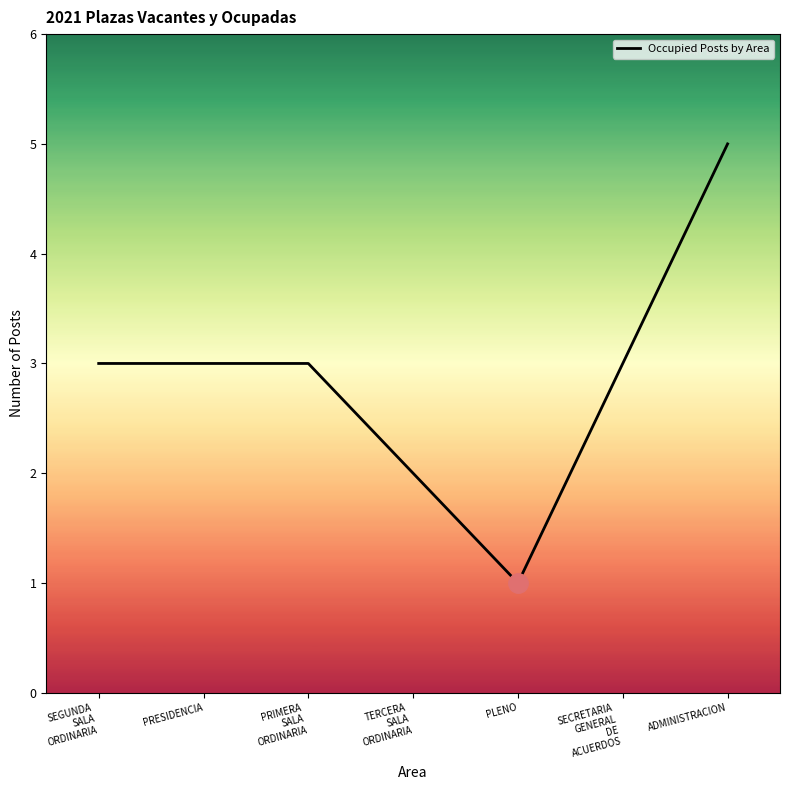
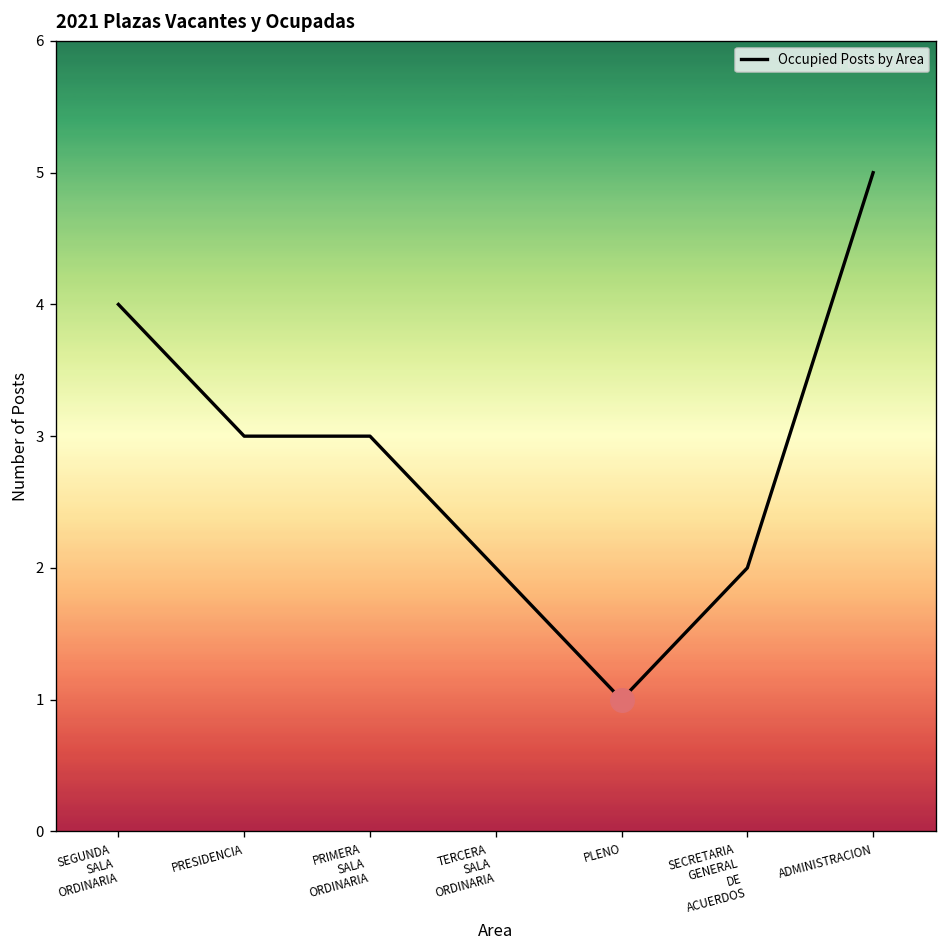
Occupied Posts by Area, SEGUNDA SALA ORDINARIA: 3 -> 4
Occupied Posts by Area, SECRETARIA GENERAL DE ACUERDOS: 3 -> 2
